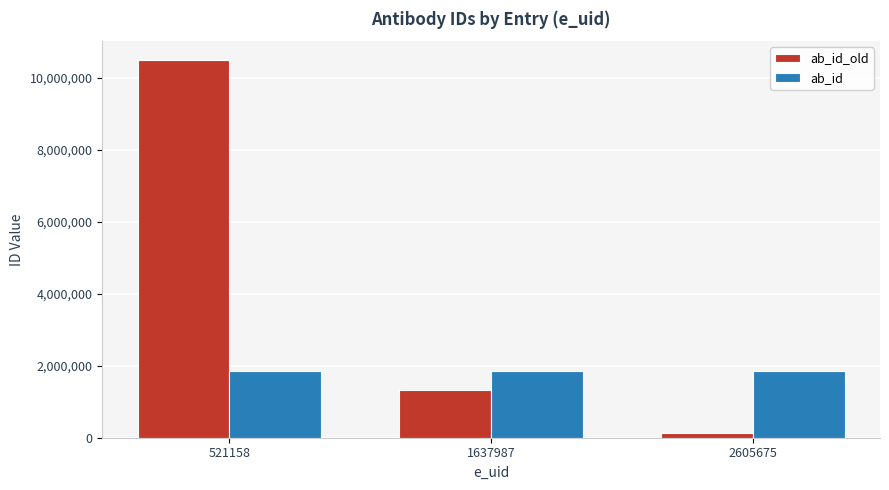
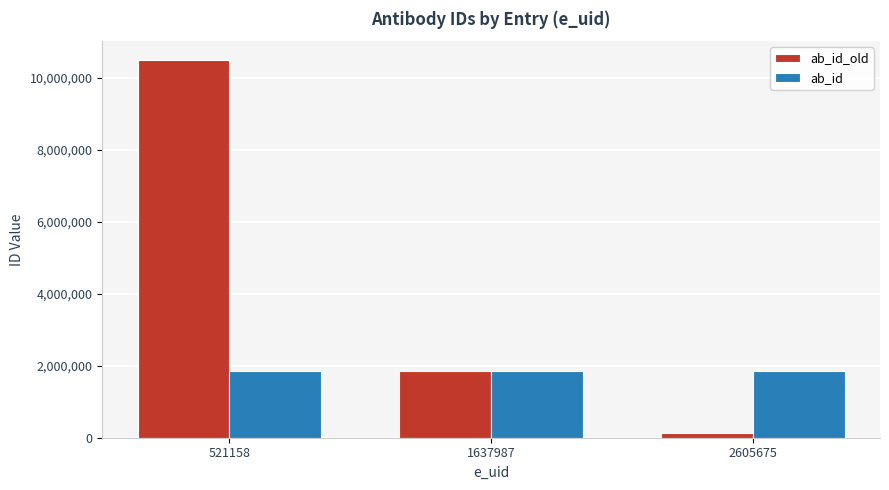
ab_id_old, 1637987: 1,300,000 -> 1,900,000
